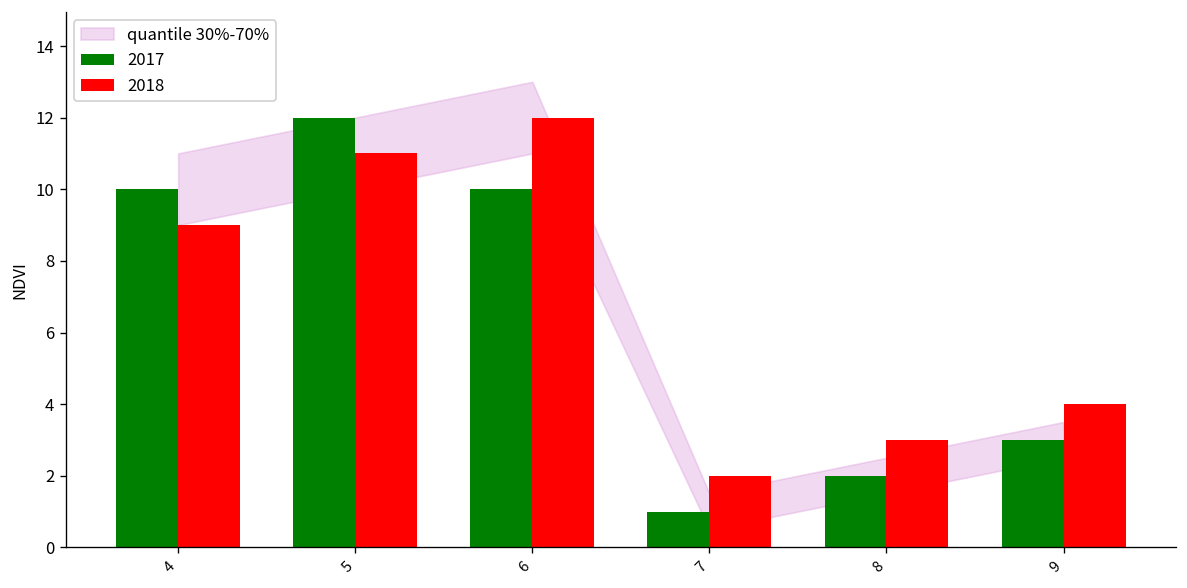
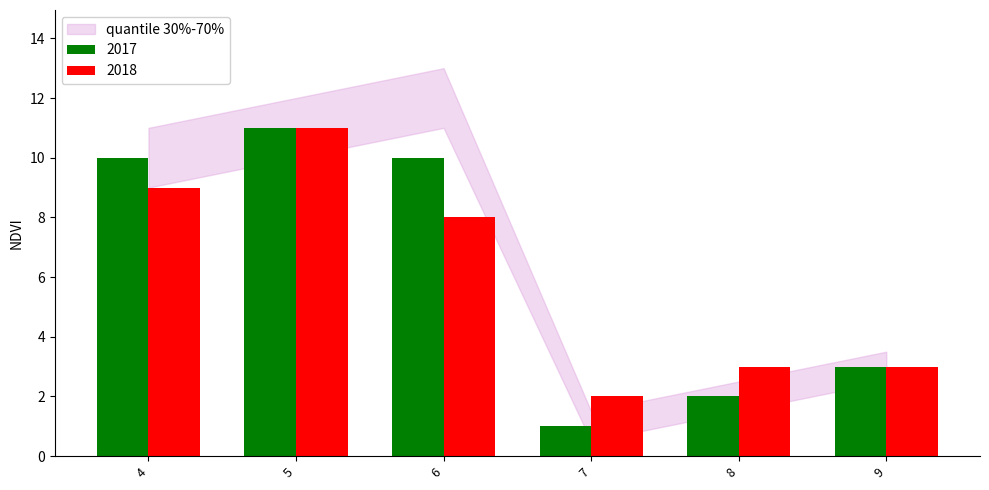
2017, 5: 12 -> 11
2018, 6: 12 -> 8
2018, 9: 4 -> 3
